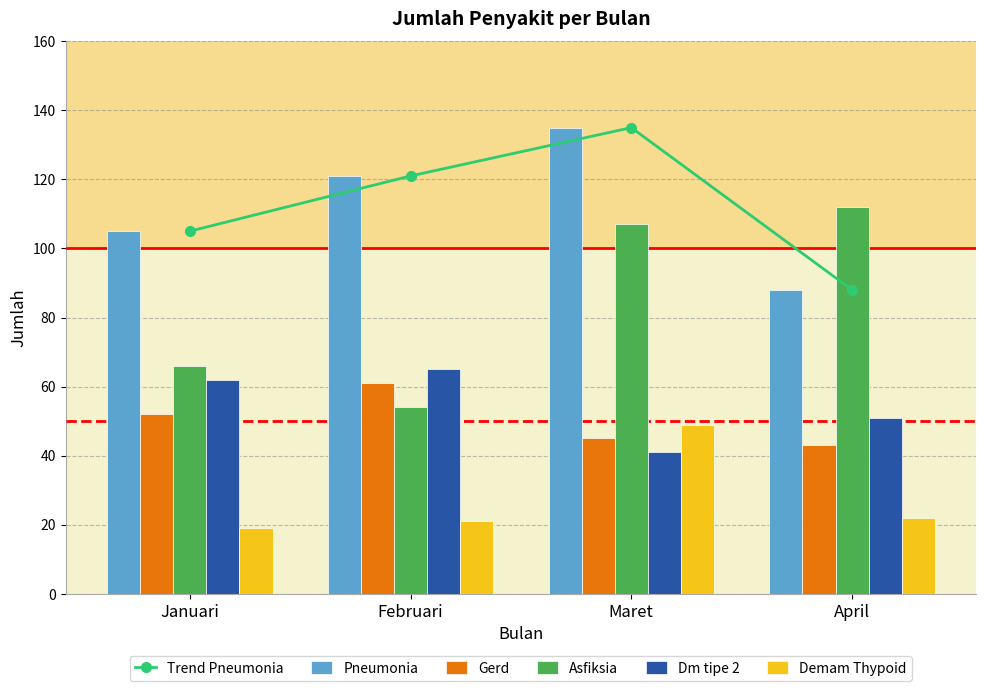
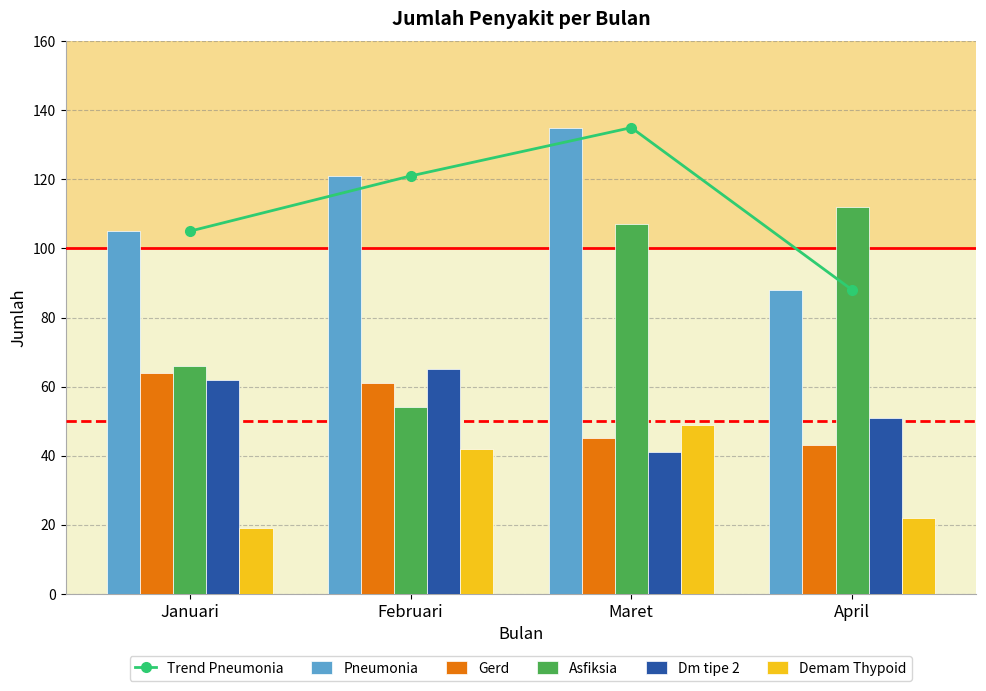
Gerd, Januari: 52 -> 64
Demam Thypoid, Februari: 21 -> 42
